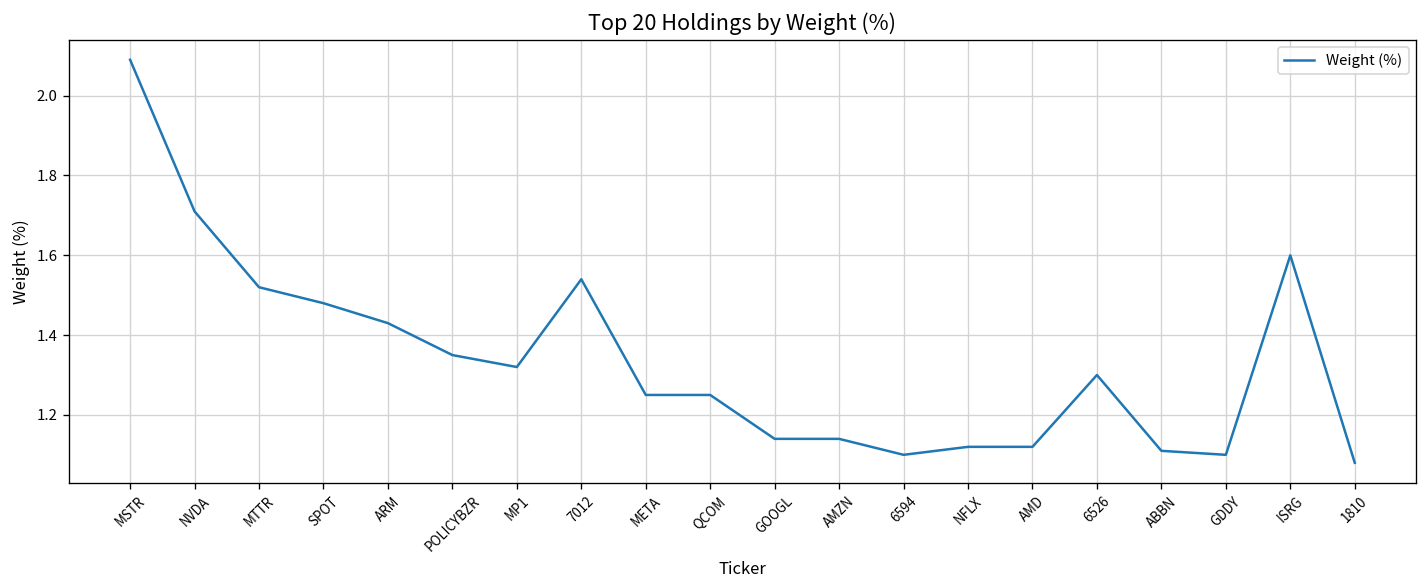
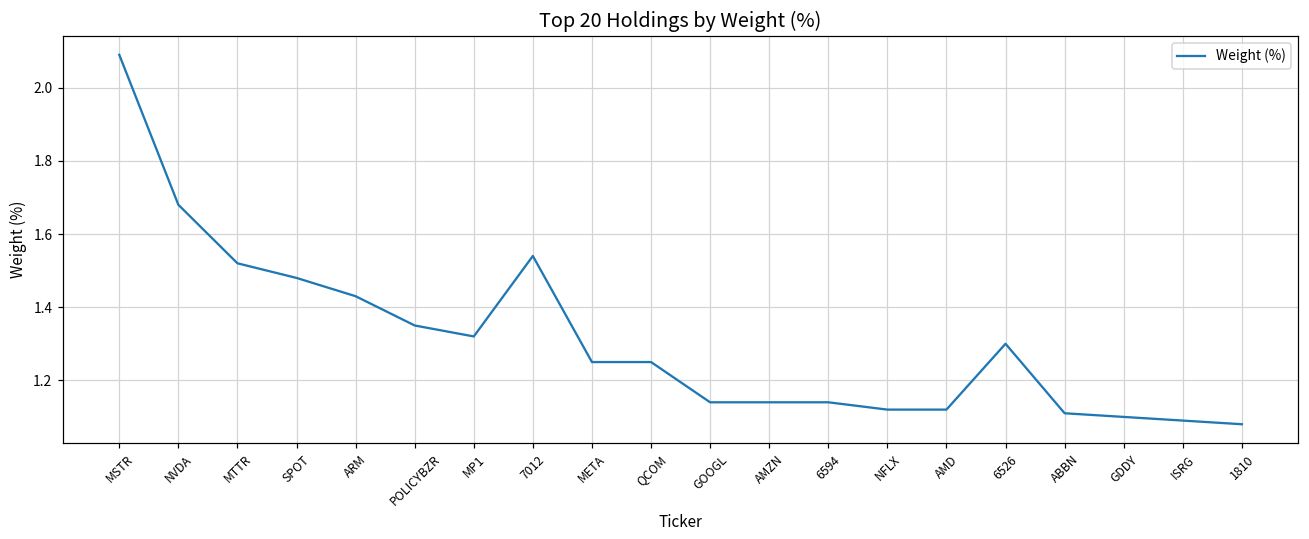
NVDA: 1.71 -> 1.68
6594: 1.10 -> 1.14
ISRG: 1.60 -> 1.09
